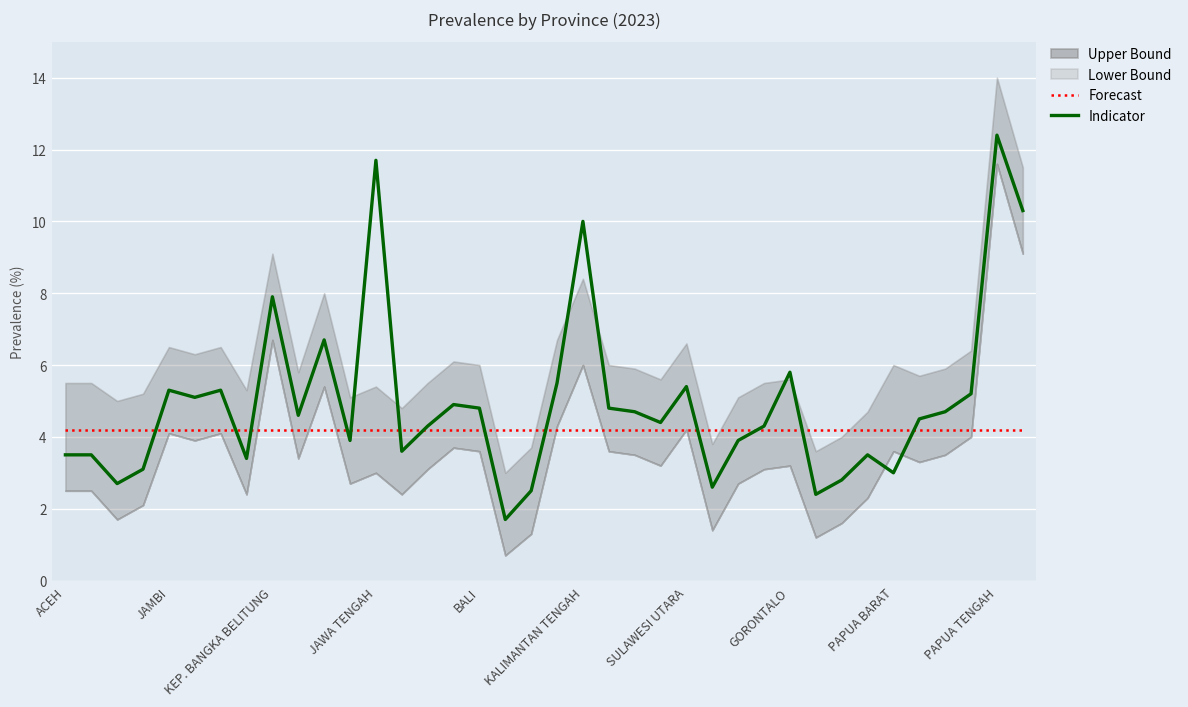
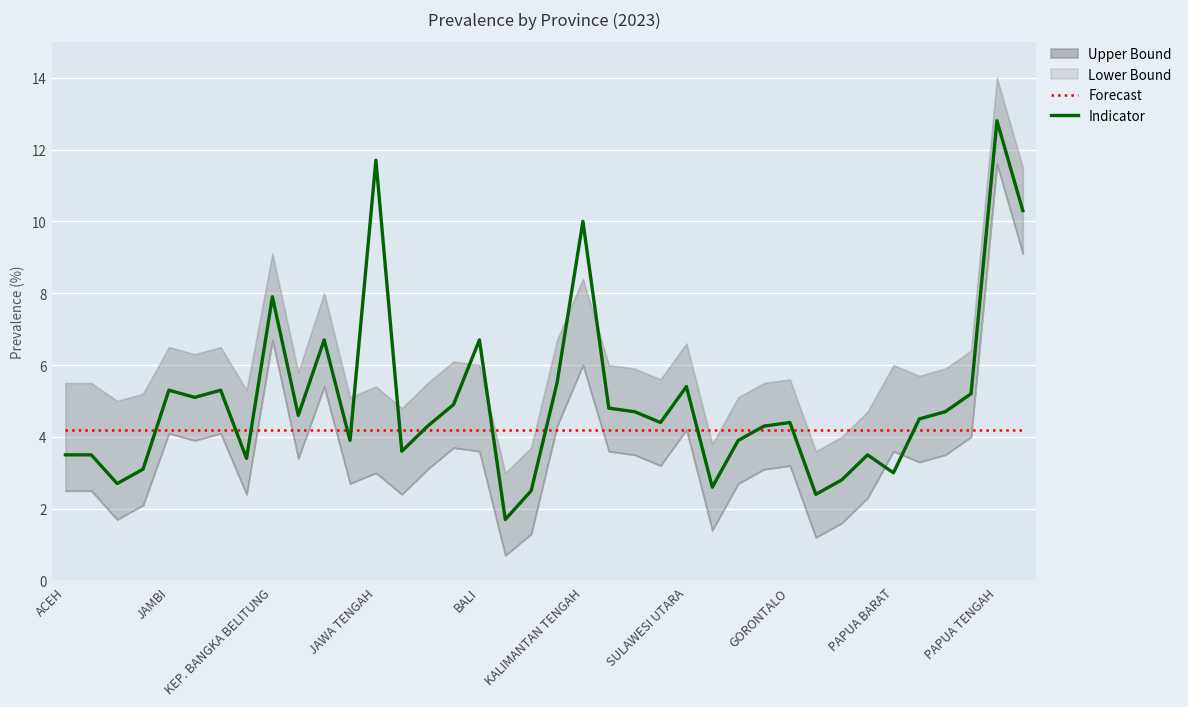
Indicator, BALI: 4.8 -> 6.7
Indicator, GORONTALO: 5.8 -> 4.4
Indicator, PAPUA TENGAH: 12.4 -> 12.8
